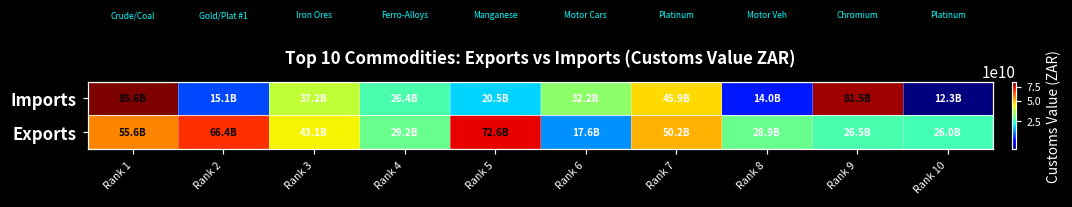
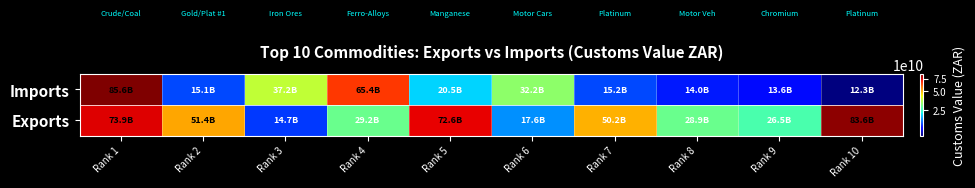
Imports, Rank 4: 26.4B -> 65.4B
Imports, Rank 7: 45.9B -> 15.2B
Imports, Rank 9: 81.5B -> 13.6B
Exports, Rank 1: 55.6B -> 73.9B
Exports, Rank 2: 66.4B -> 51.4B
Exports, Rank 3: 43.1B -> 14.7B
Exports, Rank 10: 26.0B -> 83.6B
